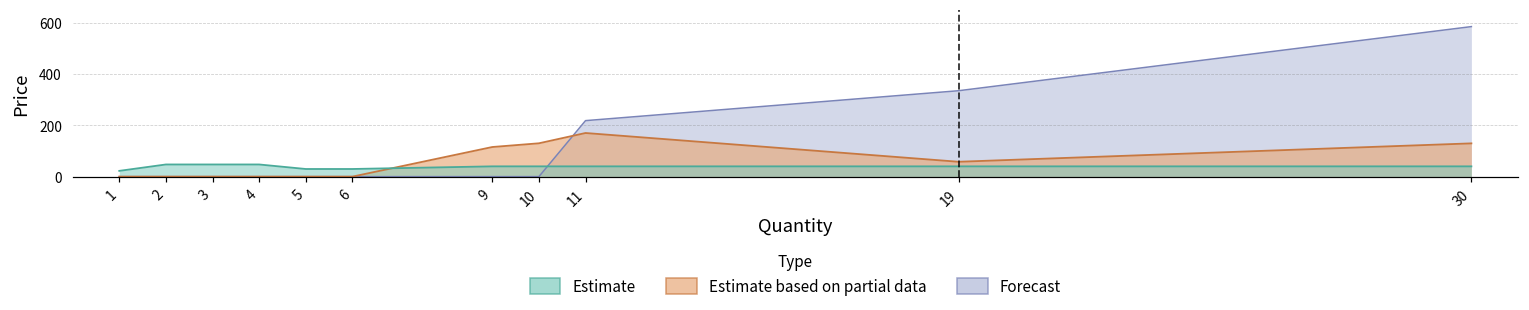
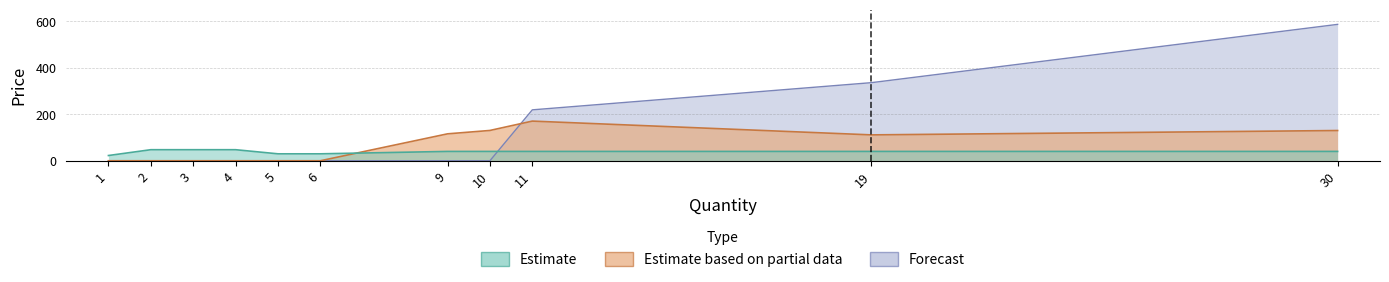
Estimate based on partial data, 19: 60 -> 110
